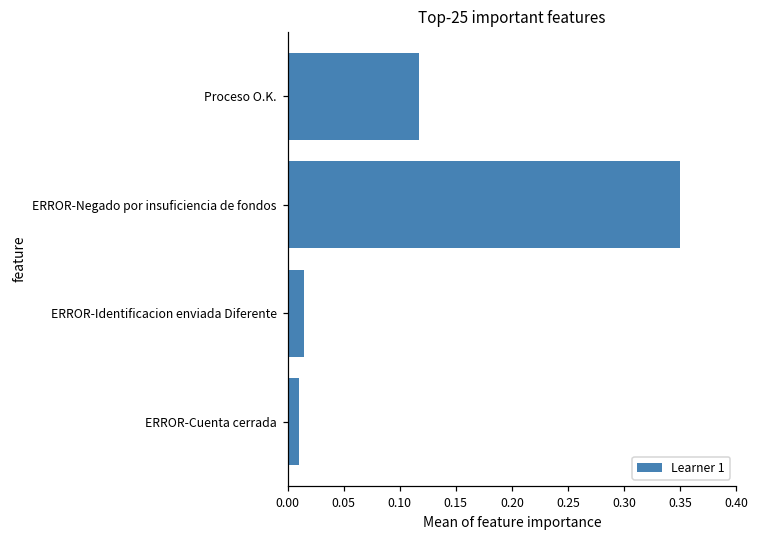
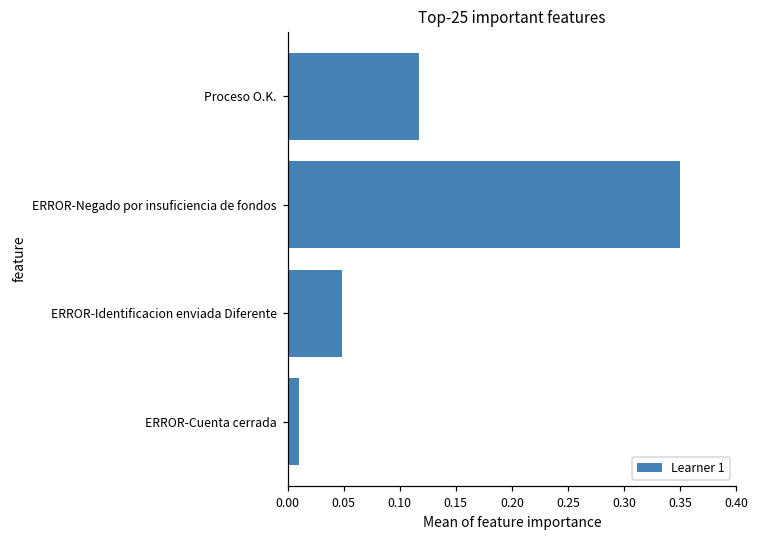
ERROR-Identificacion enviada Diferente: 0.015 -> 0.049
